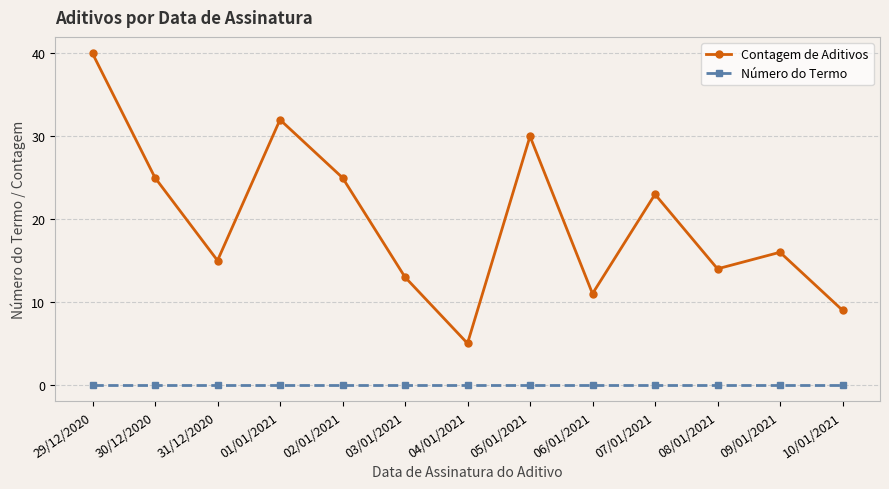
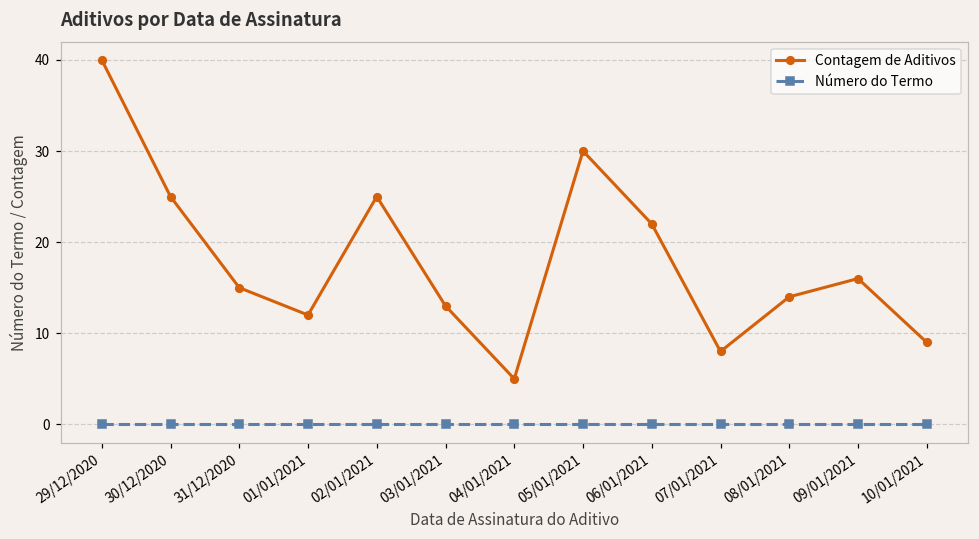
Contagem de Aditivos, 01/01/2021: 32 -> 12
Contagem de Aditivos, 06/01/2021: 11 -> 22
Contagem de Aditivos, 07/01/2021: 23 -> 8
